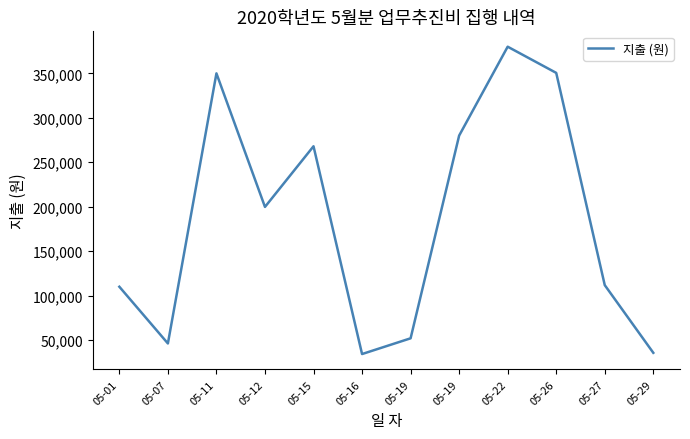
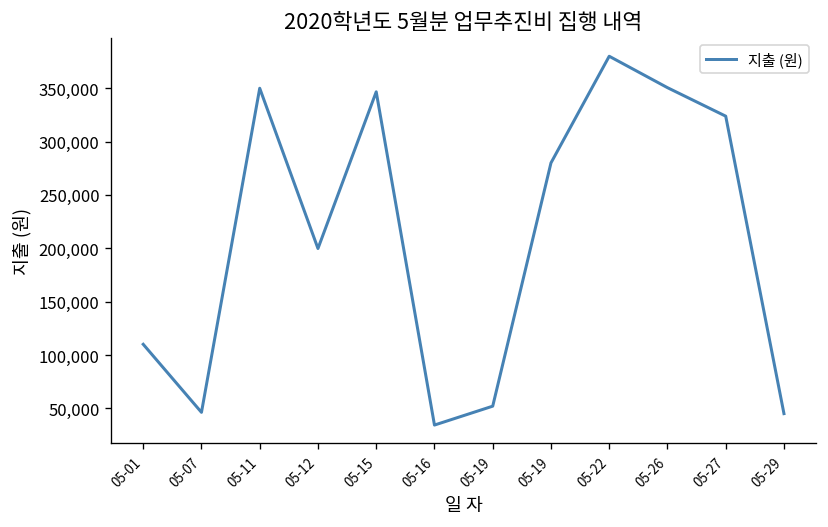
05-15: 270,000 -> 350,000
05-27: 110,000 -> 320,000
05-29: 40,000 -> 50,000
